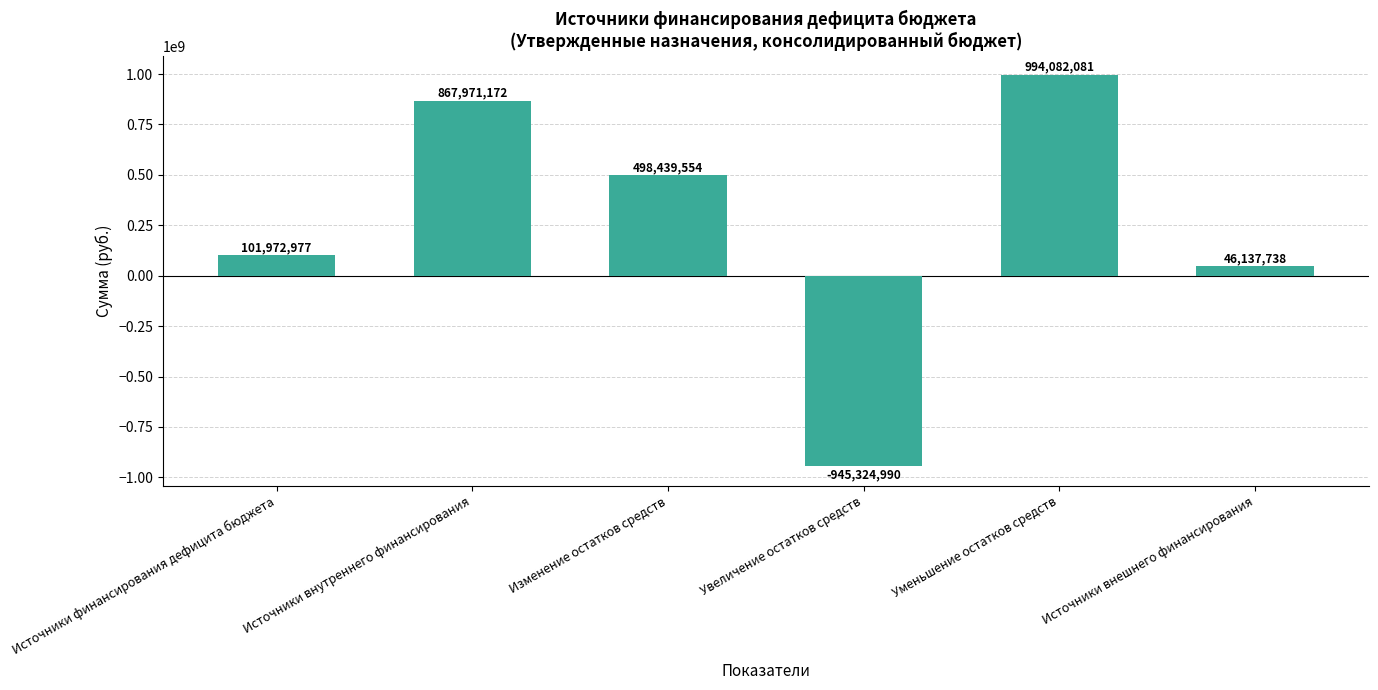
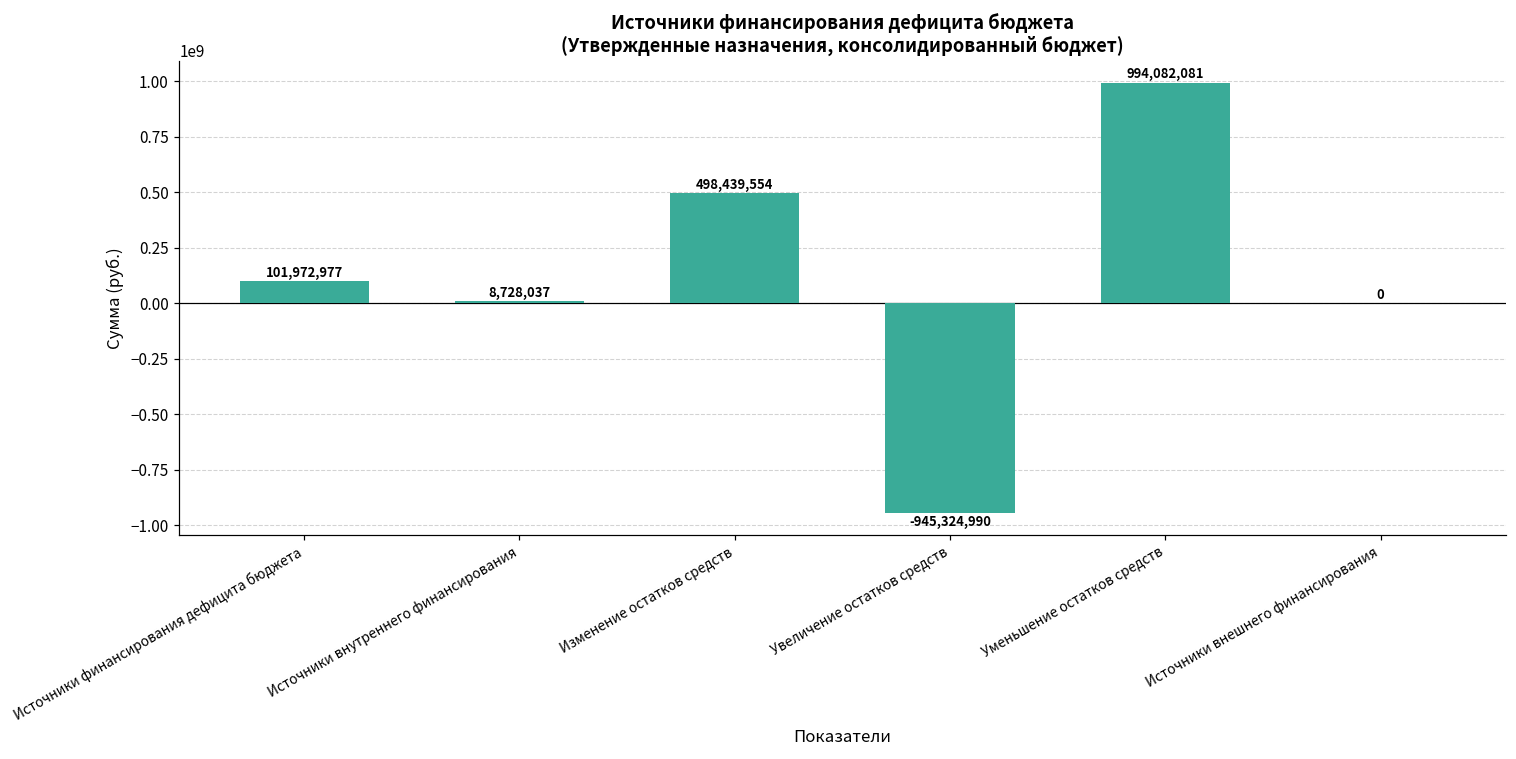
Источники внутреннего финансирования: 867,971,172 -> 8,728,037
Источники внешнего финансирования: 46,137,738 -> 0
